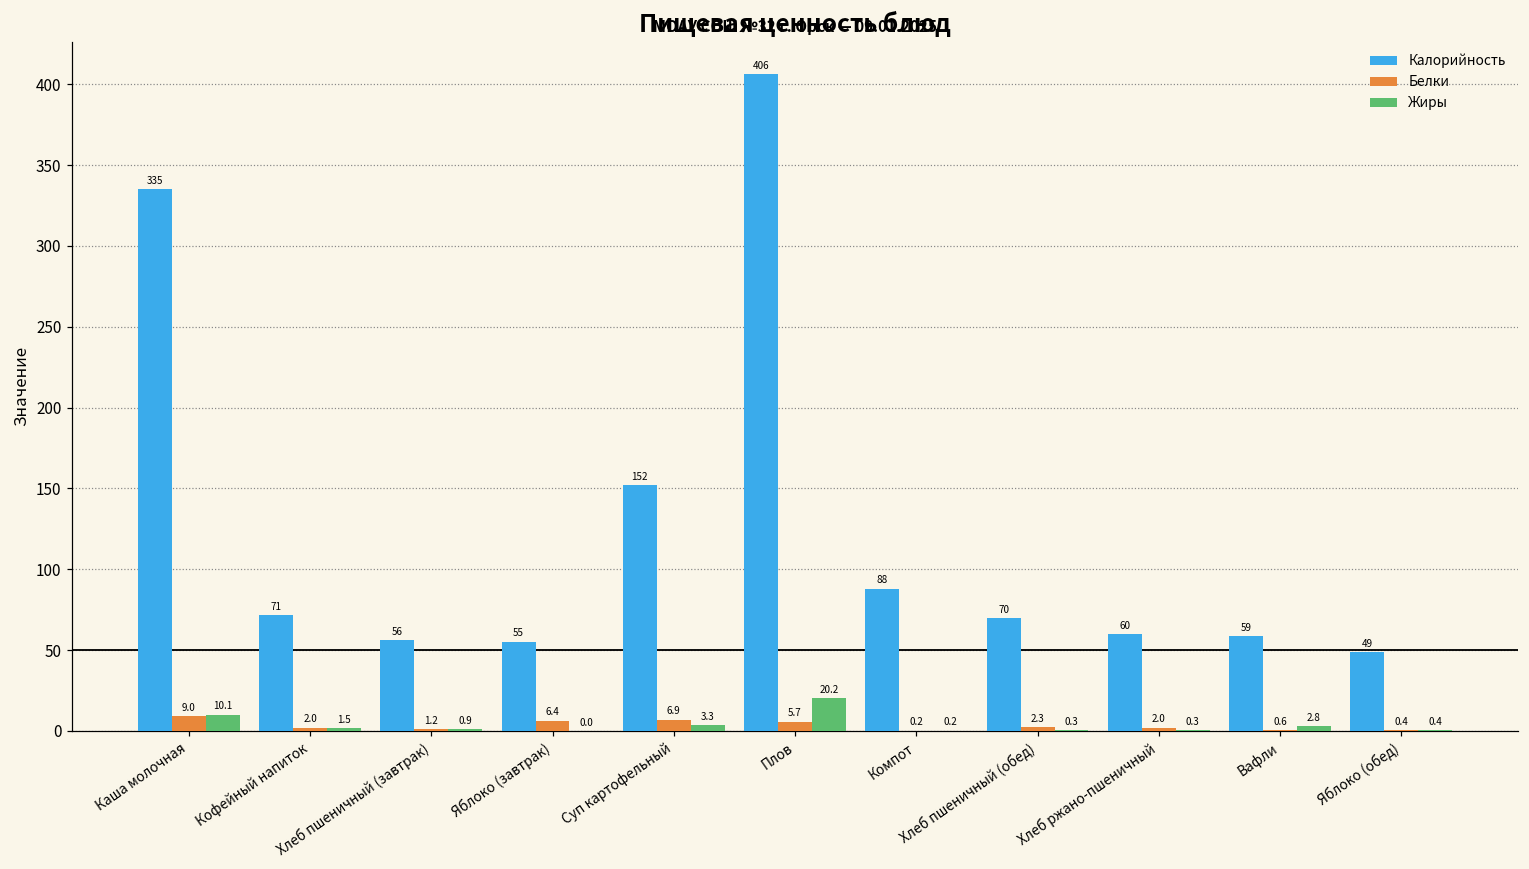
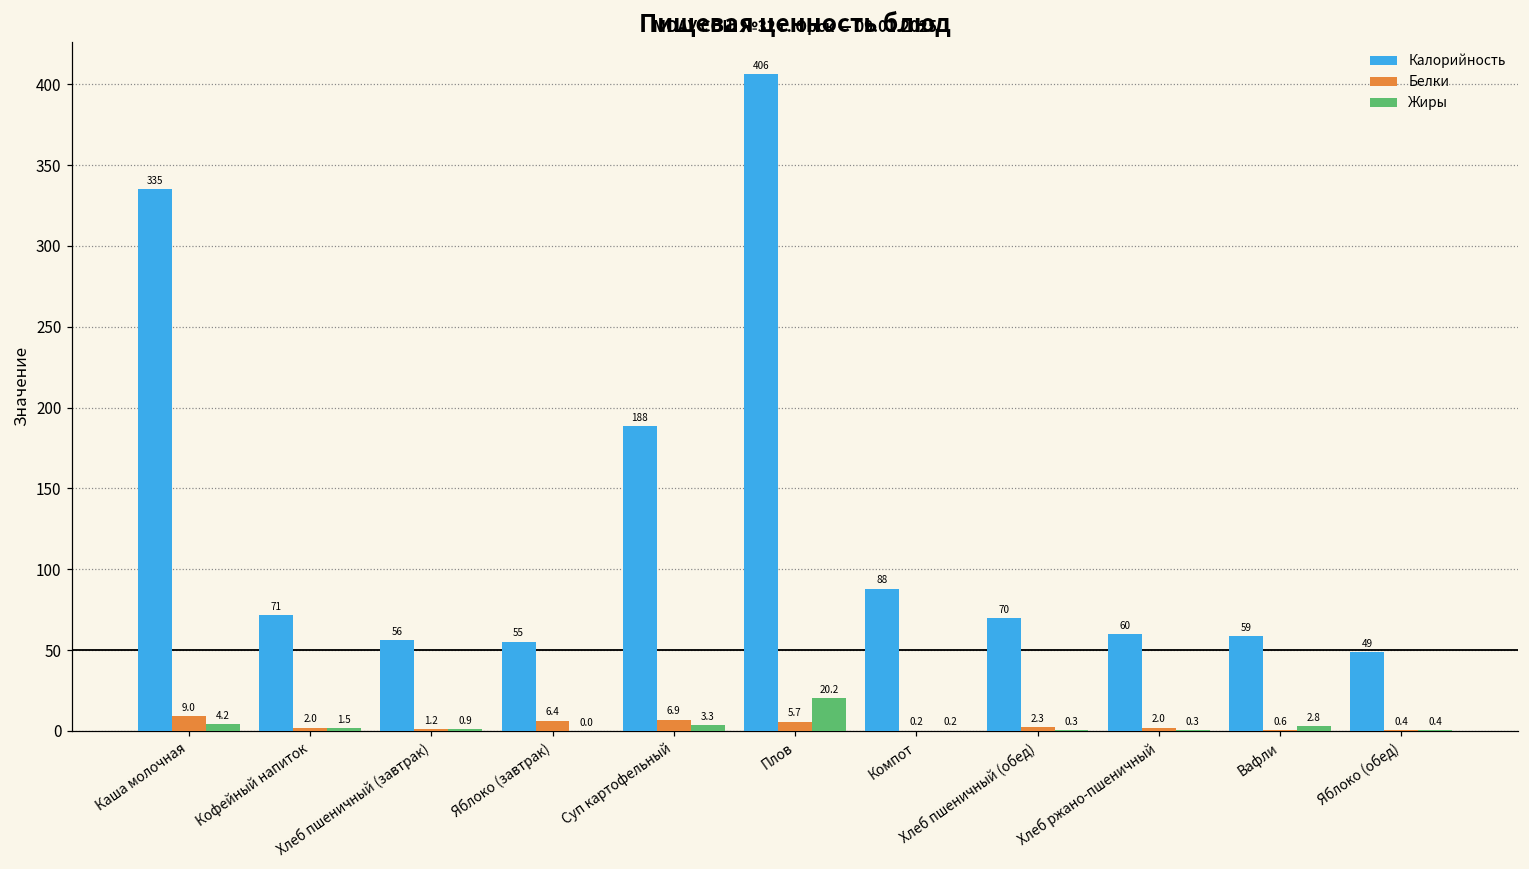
Жиры, Каша молочная: 10.1 -> 4.2
Калорийность, Суп картофельный: 152 -> 188
